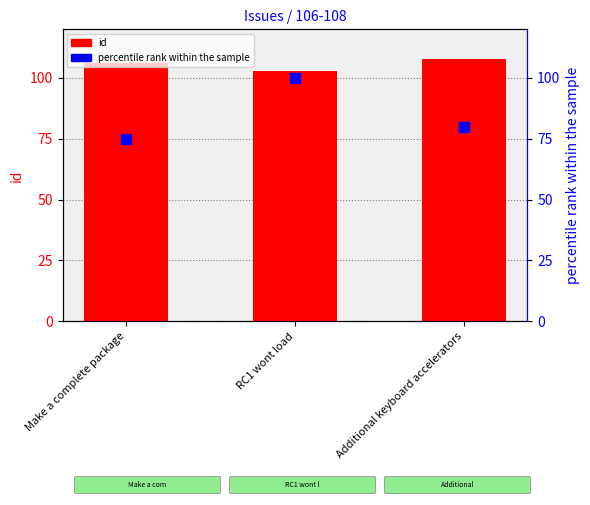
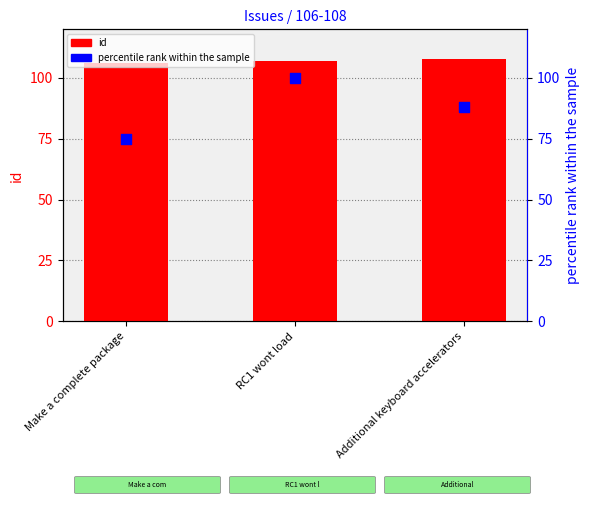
id, RC1 wont load: 103 -> 107
percentile rank within the sample, Additional keyboard accelerators: 80 -> 88
